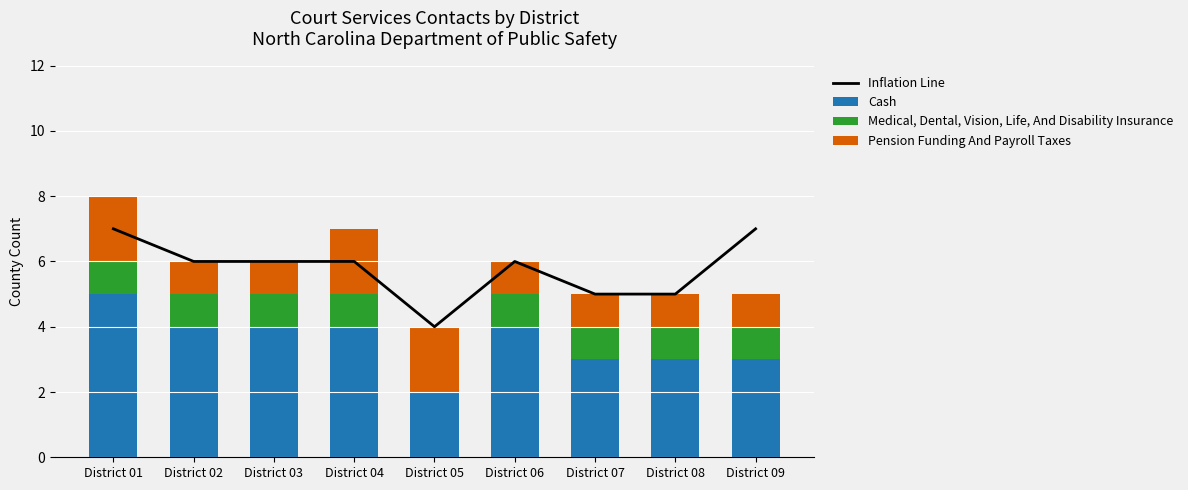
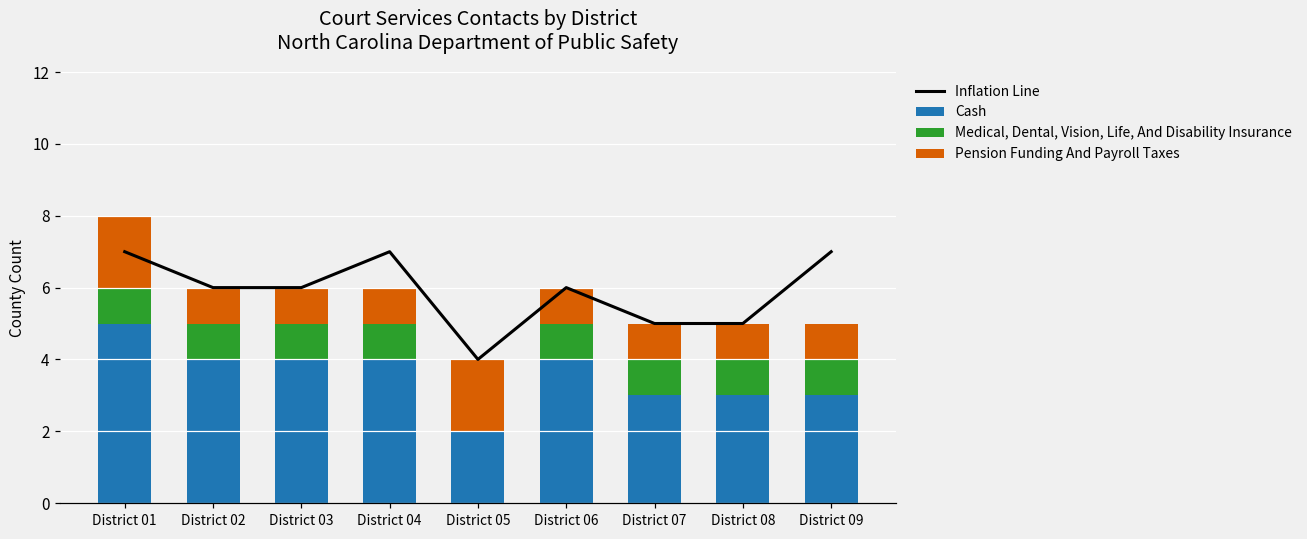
Inflation Line, District 04: 6 -> 7
Pension Funding And Payroll Taxes, District 04: 2 -> 1
